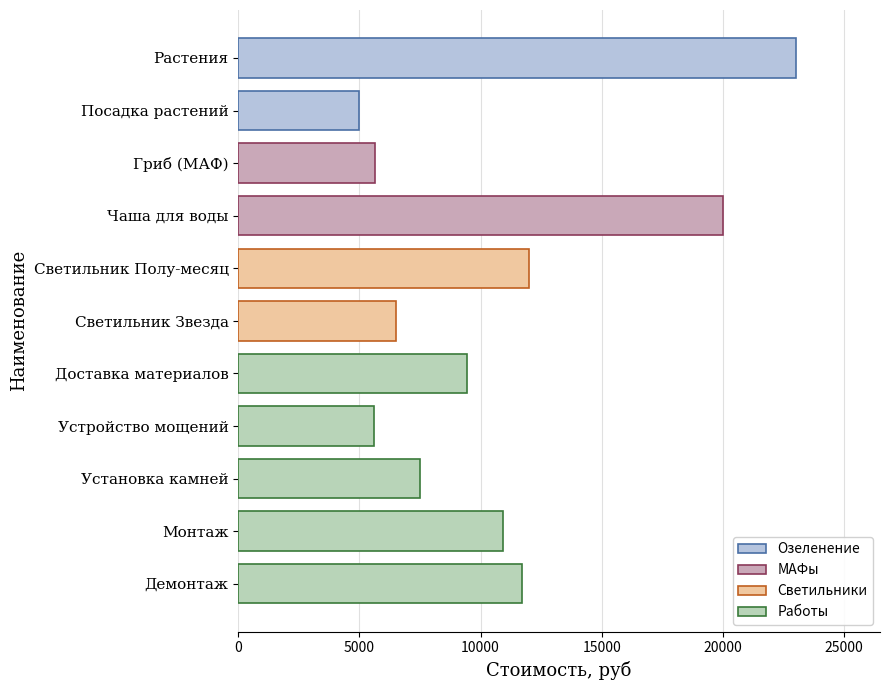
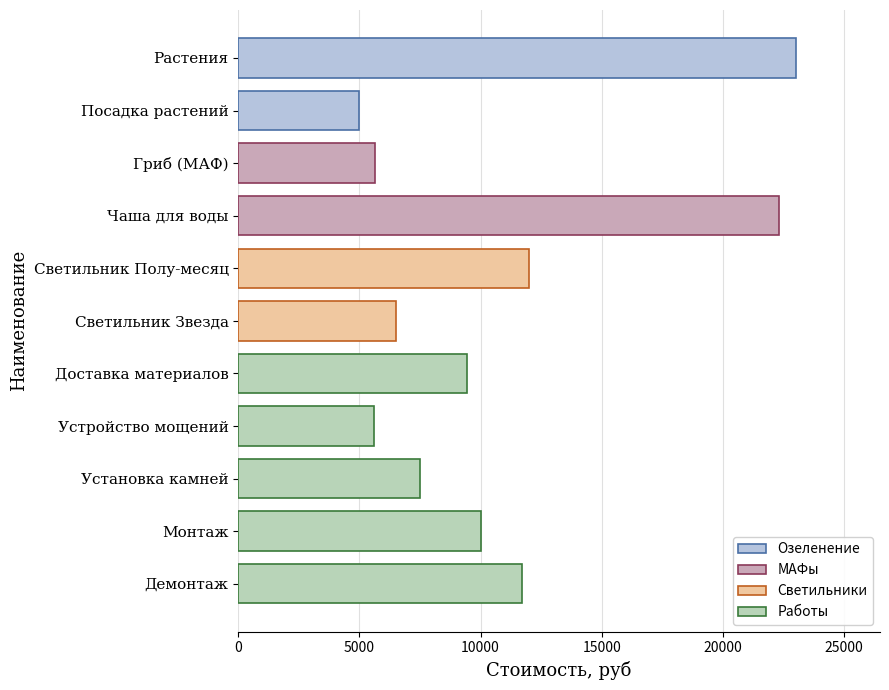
Чаша для воды: 20000 -> 22300
Монтаж: 10900 -> 10000
